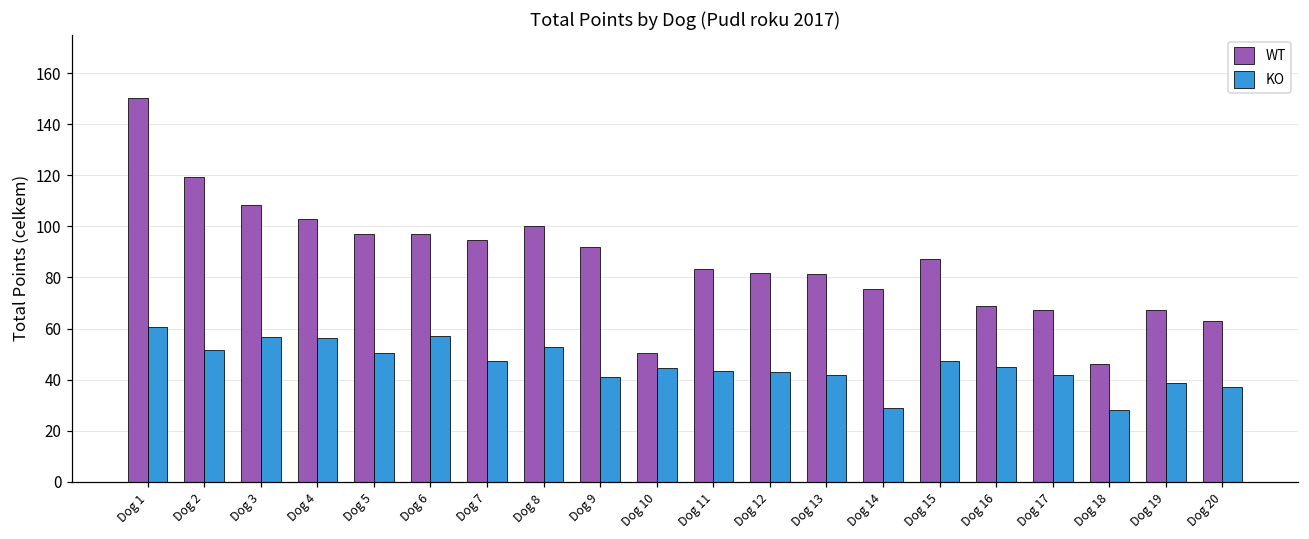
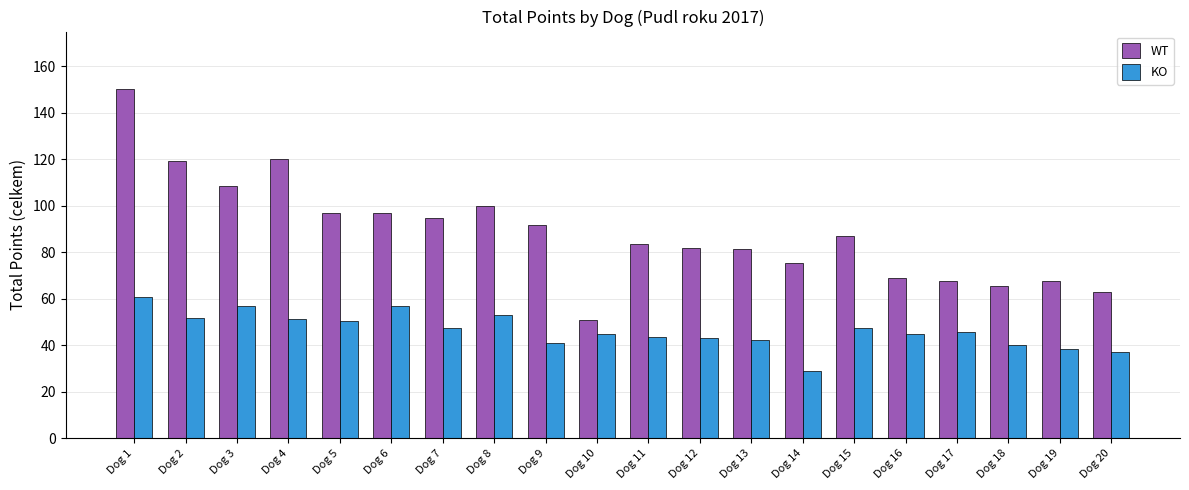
WT, Dog 4: 103 -> 120
KO, Dog 4: 56 -> 51
KO, Dog 17: 42 -> 46
WT, Dog 18: 46 -> 65
KO, Dog 18: 28 -> 40
